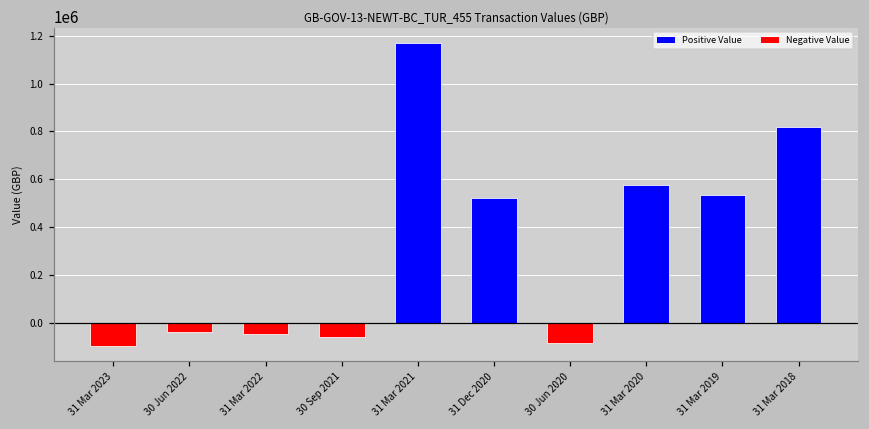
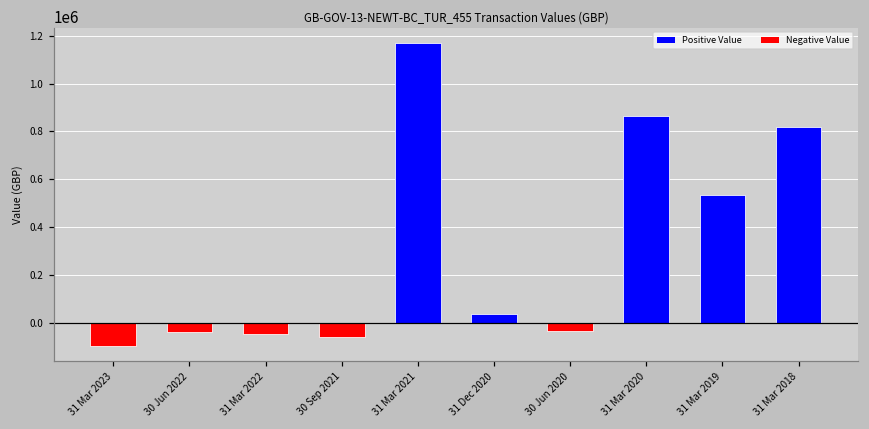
31 Dec 2020: 520000 -> 40000
30 Jun 2020: -80000 -> -30000
31 Mar 2020: 580000 -> 860000
